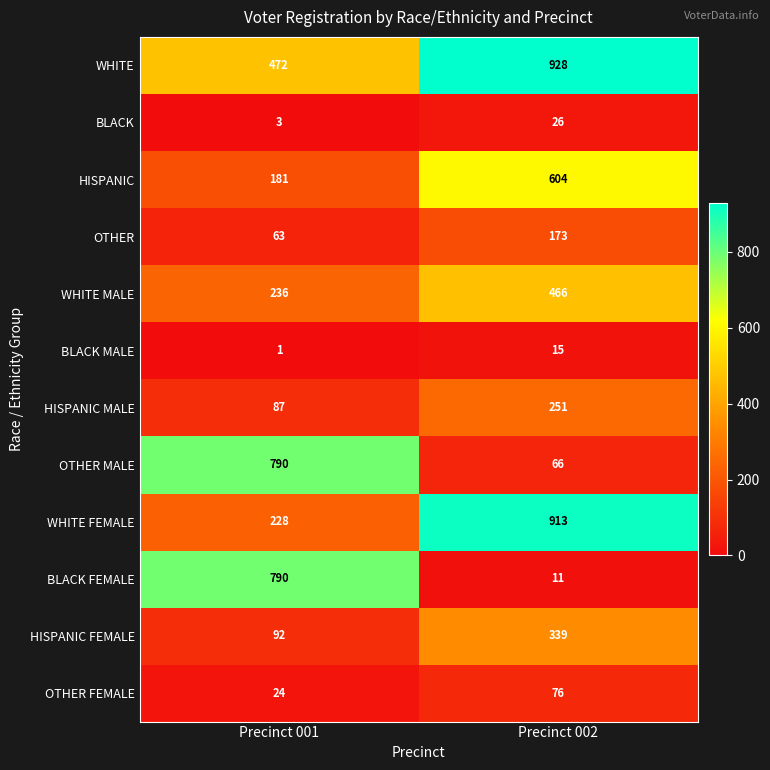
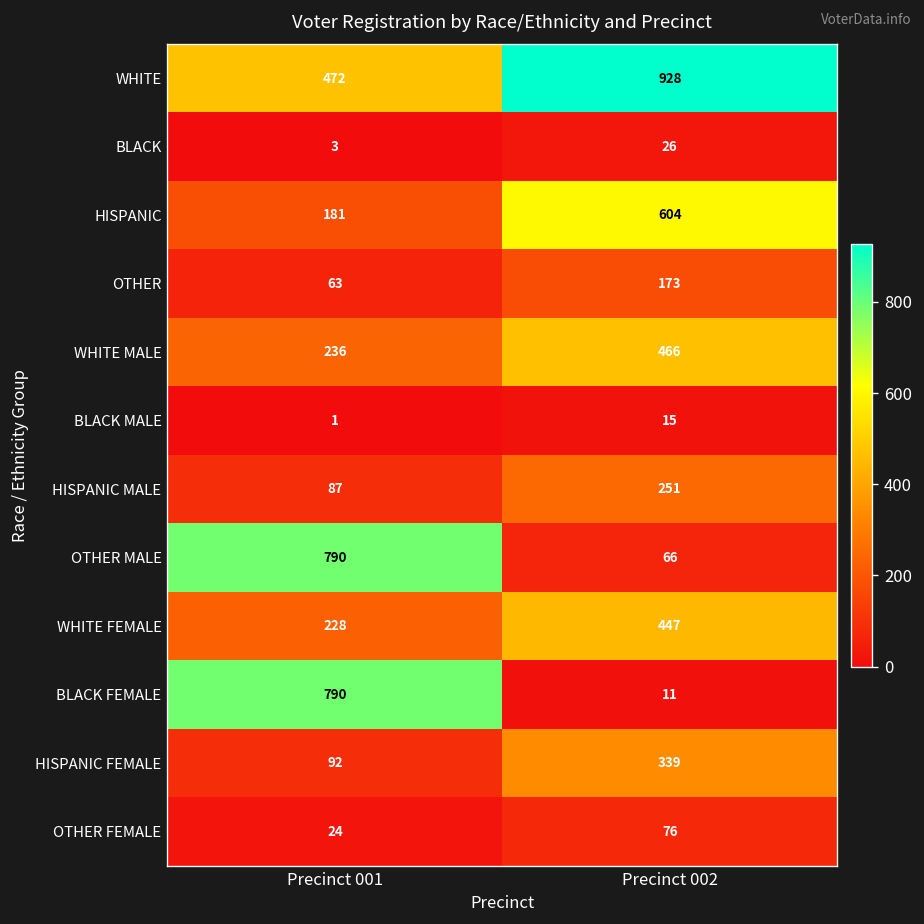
WHITE FEMALE, Precinct 002: 913 -> 447
